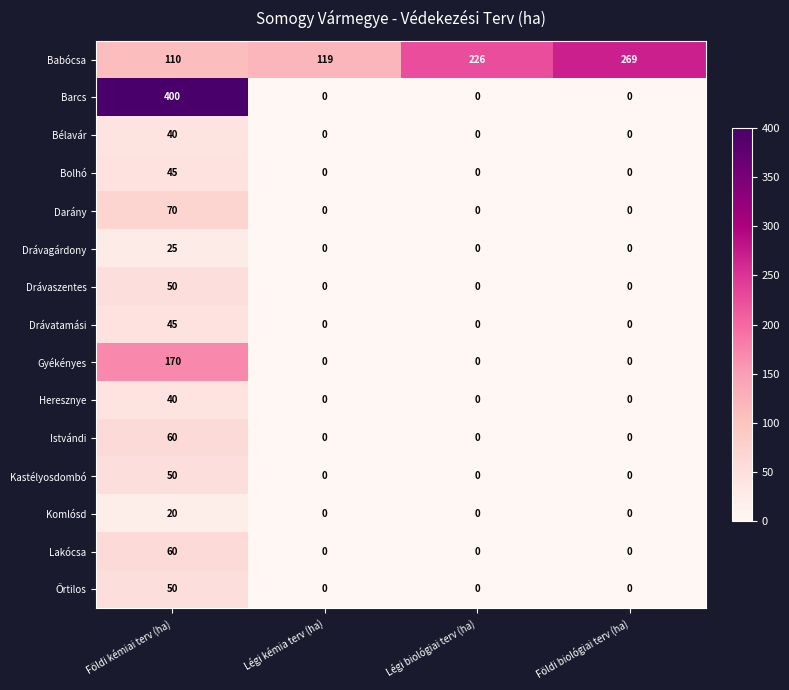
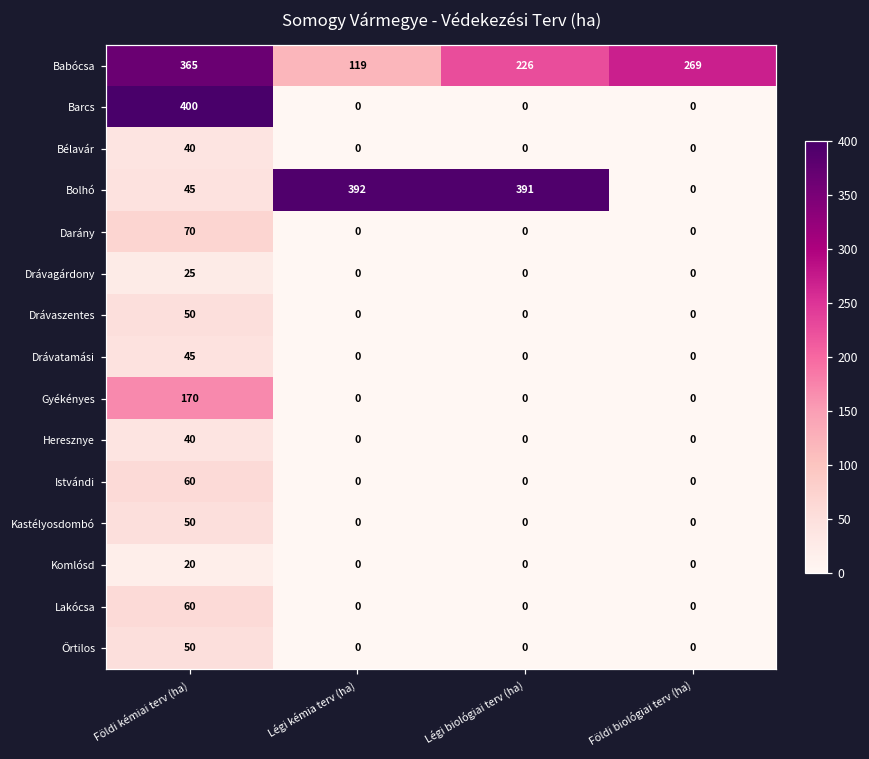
Babócsa, Földi kémiai terv (ha): 110 -> 365
Bolhó, Légi kémia terv (ha): 0 -> 392
Bolhó, Légi biológiai terv (ha): 0 -> 391
